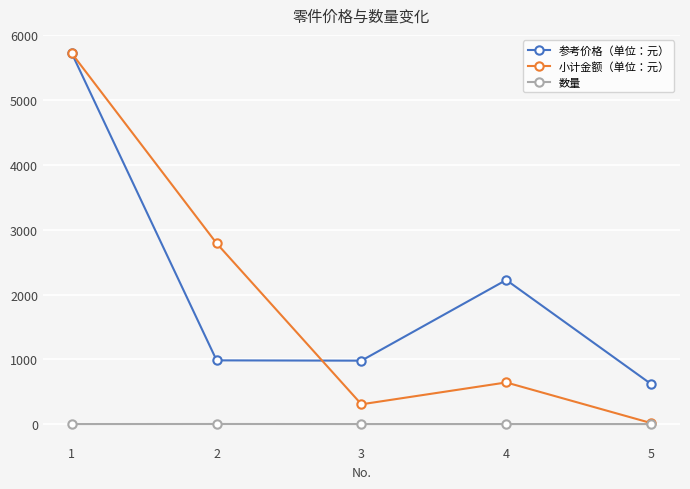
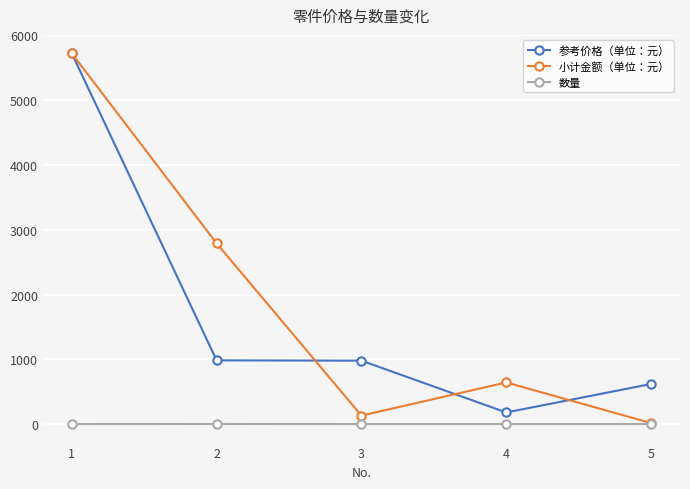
小计金额（单位：元）, 3: 300 -> 100
参考价格（单位：元）, 4: 2200 -> 200
